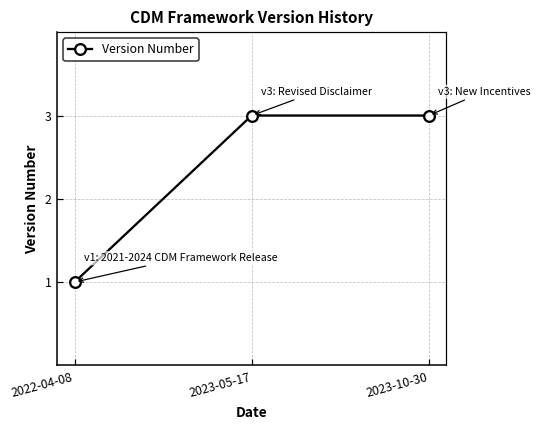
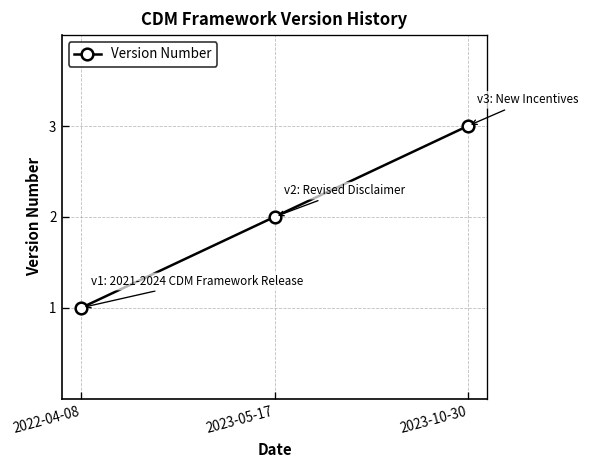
2023-05-17: 3: -> 2:
